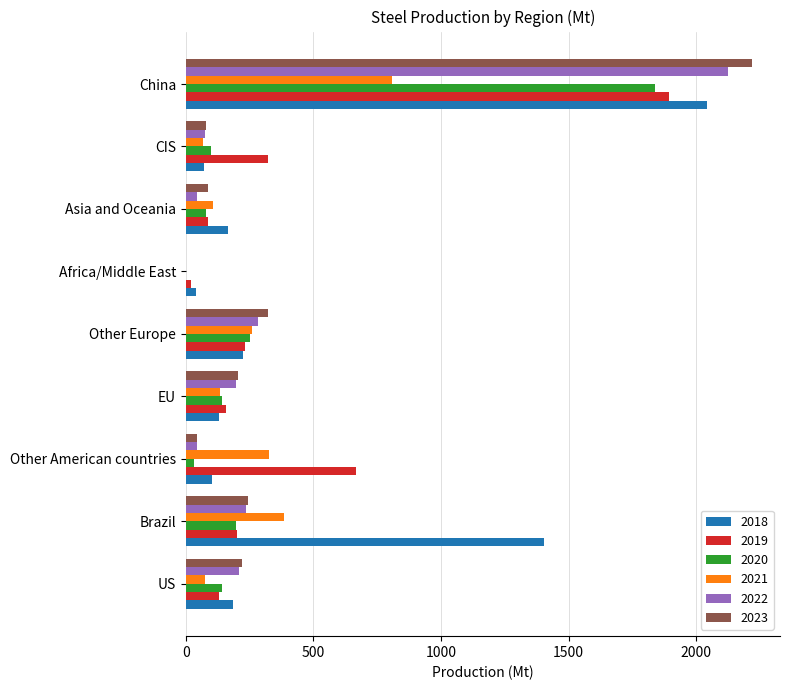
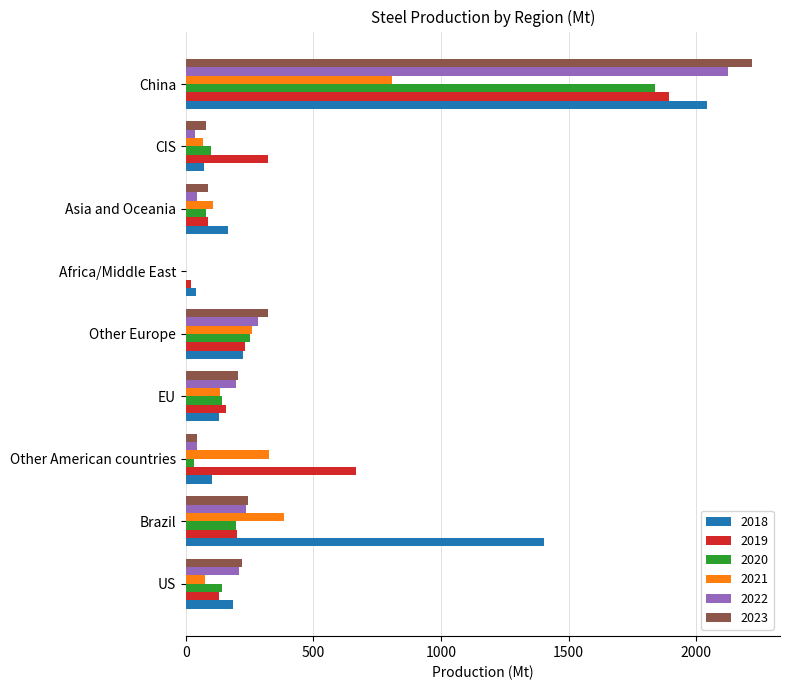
2022, CIS: 80 -> 40
